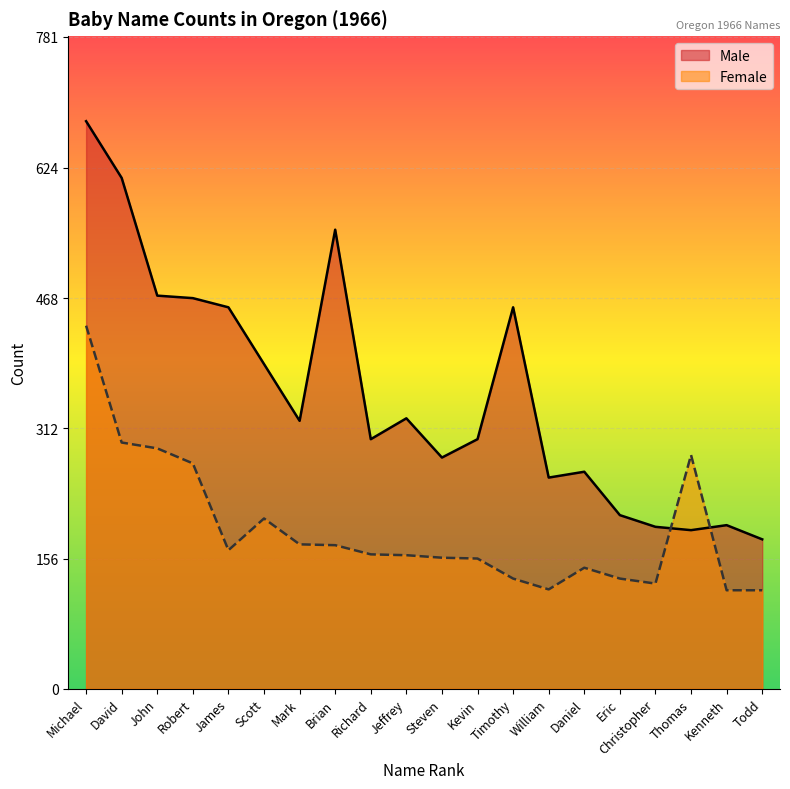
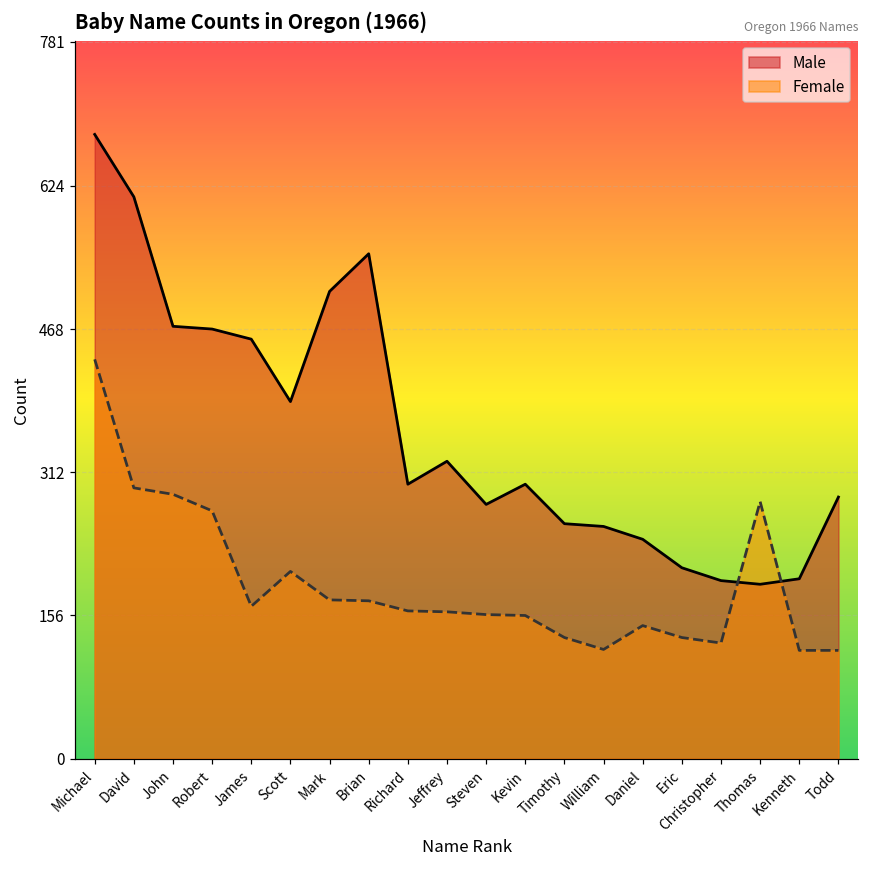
Male, Mark: 320 -> 510
Male, Timothy: 460 -> 260
Male, Daniel: 260 -> 240
Male, Todd: 180 -> 290
